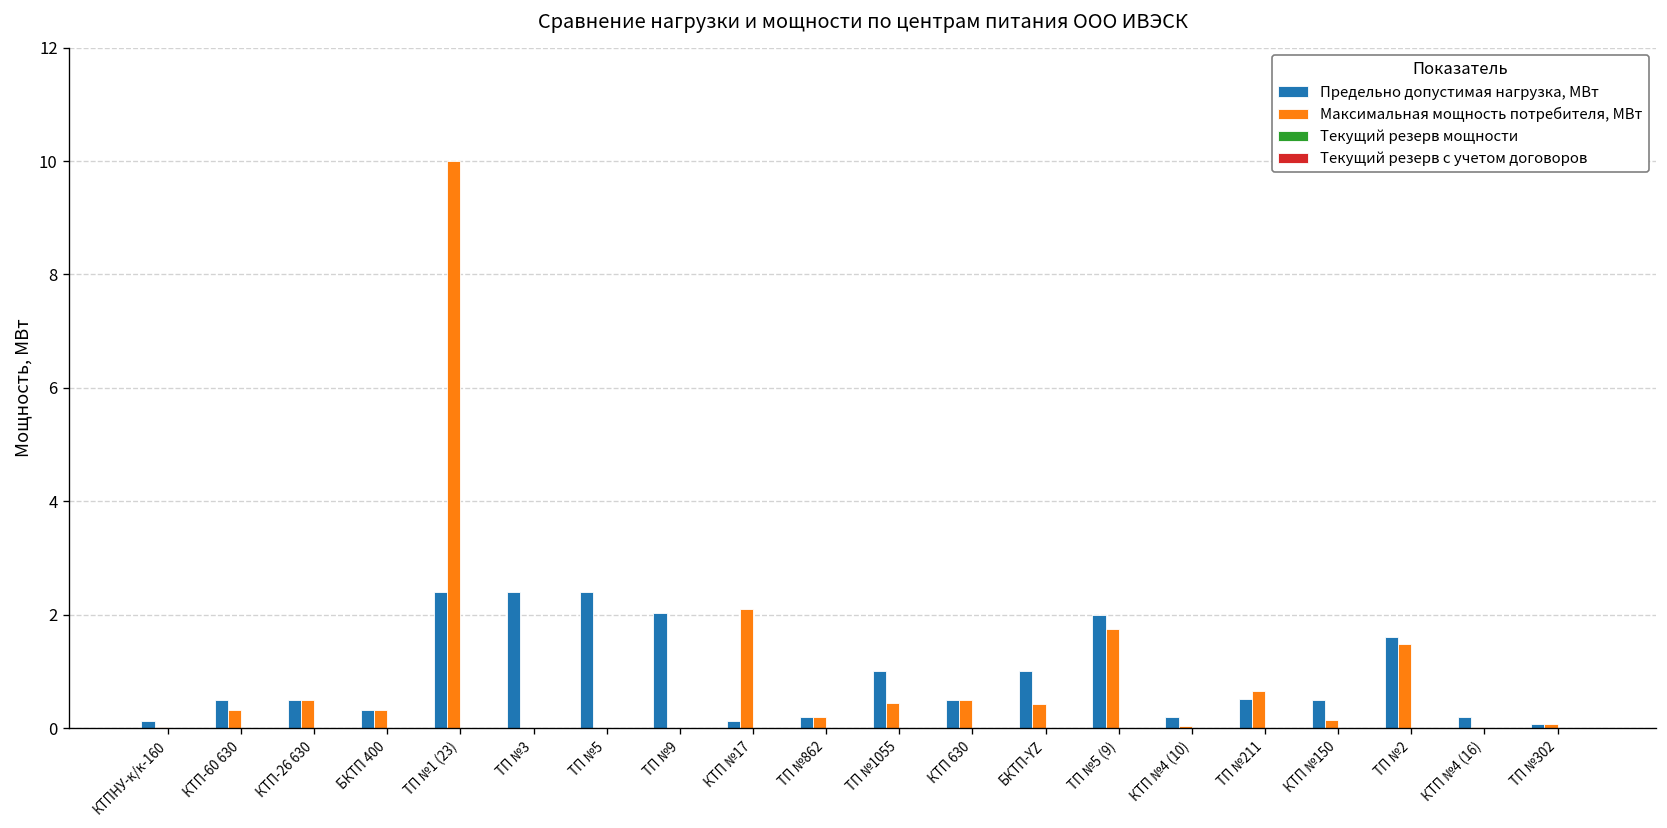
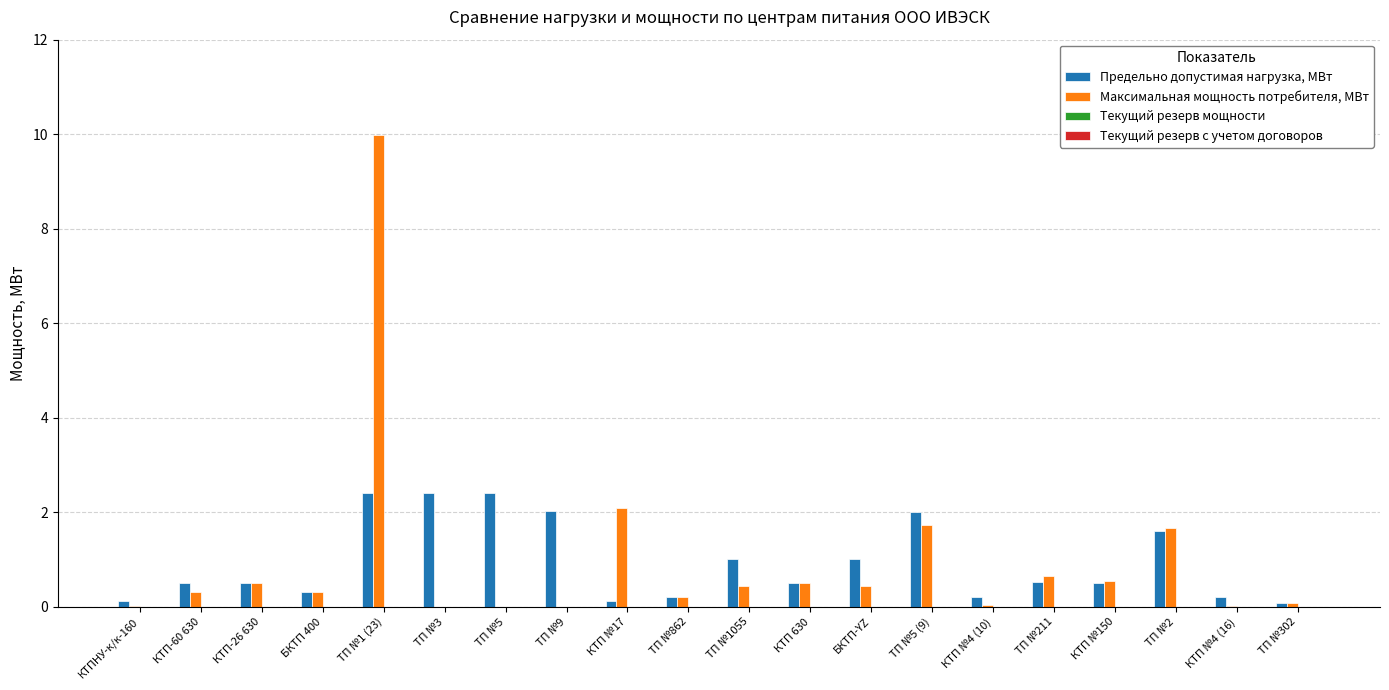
Максимальная мощность потребителя, МВт, КТП №150: 0.1 -> 0.6
Максимальная мощность потребителя, МВт, ТП №2: 1.5 -> 1.7
